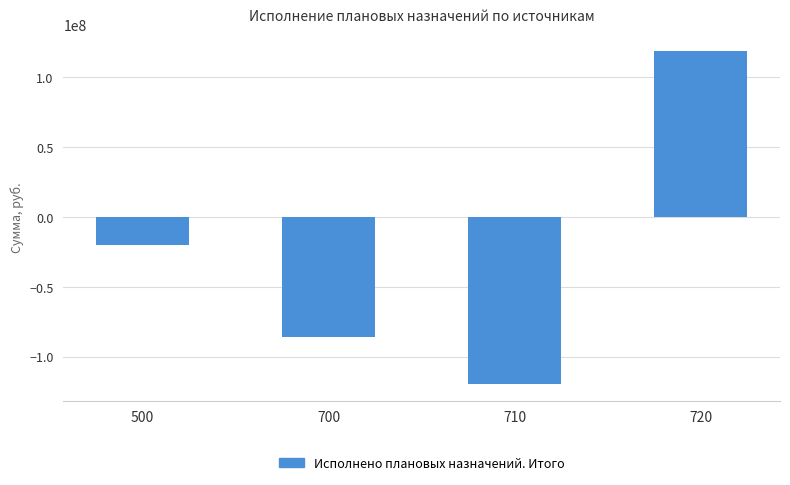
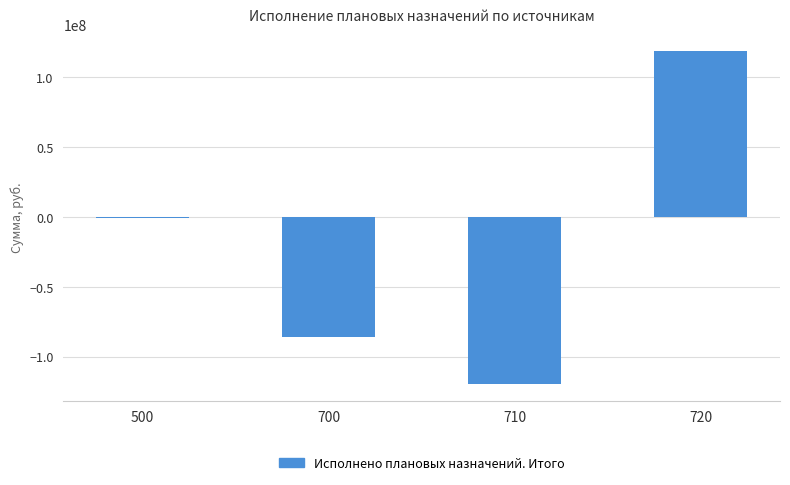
500: -20000000 -> -1000000
